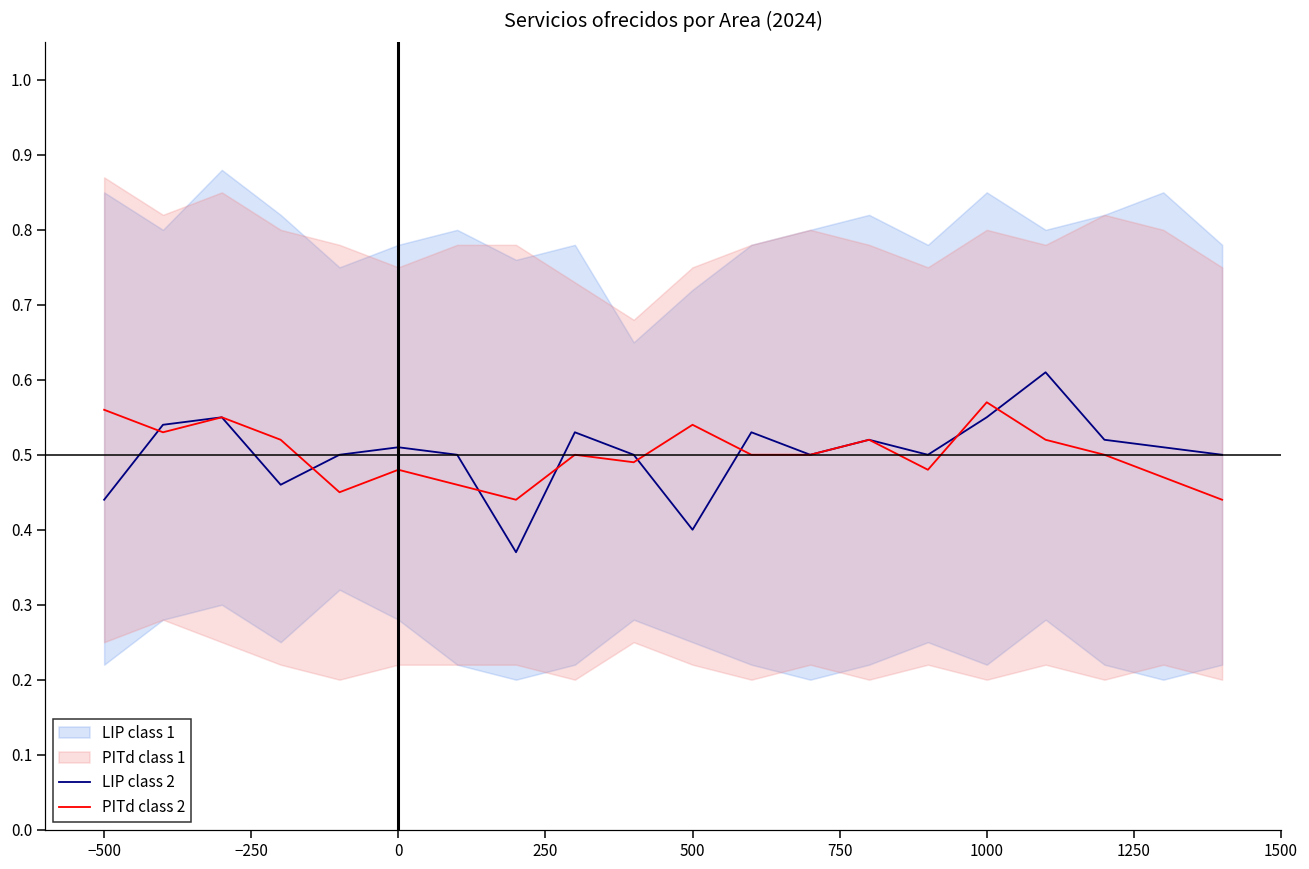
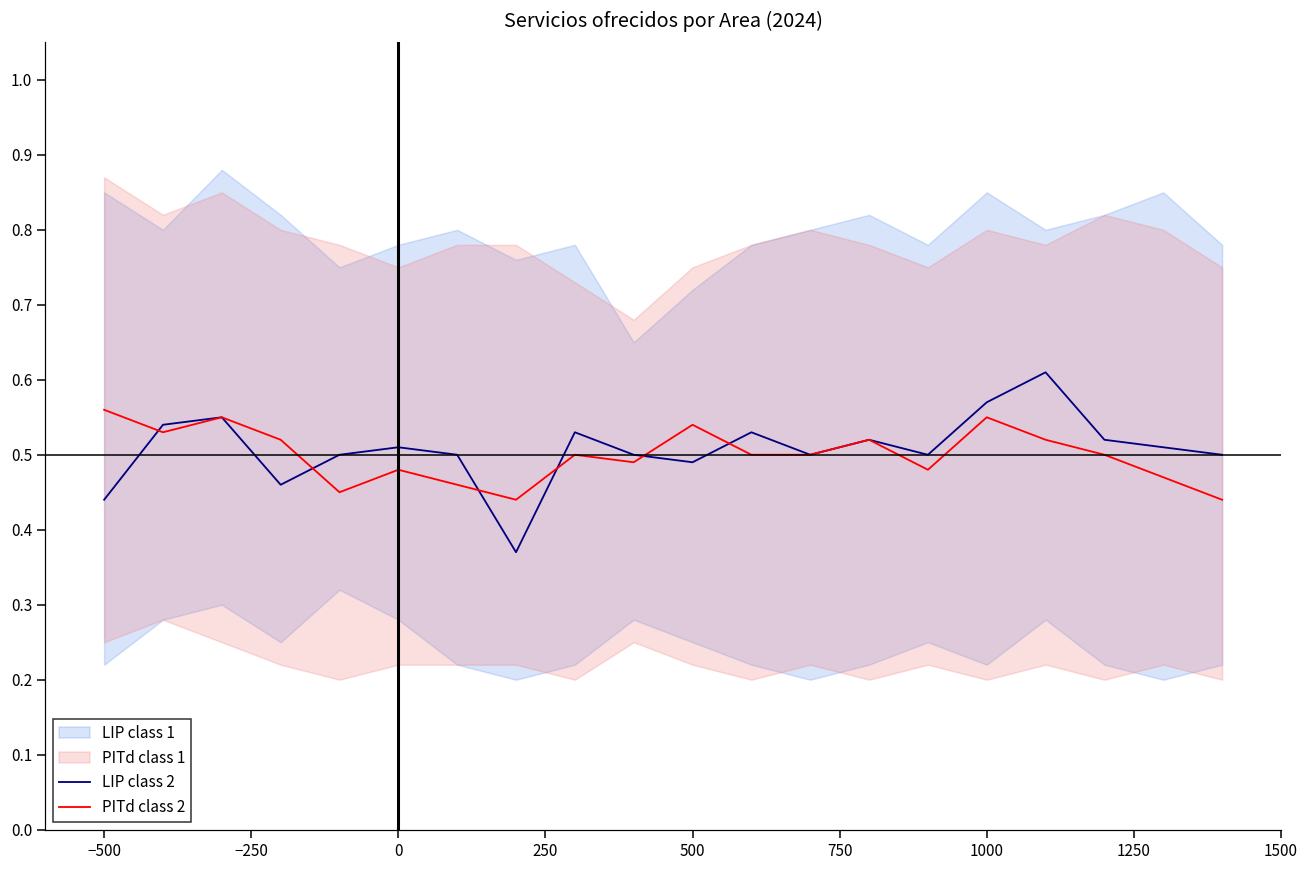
LIP class 2, 500: 0.40 -> 0.49
LIP class 2, 1000: 0.55 -> 0.57
PITd class 2, 1000: 0.57 -> 0.55
